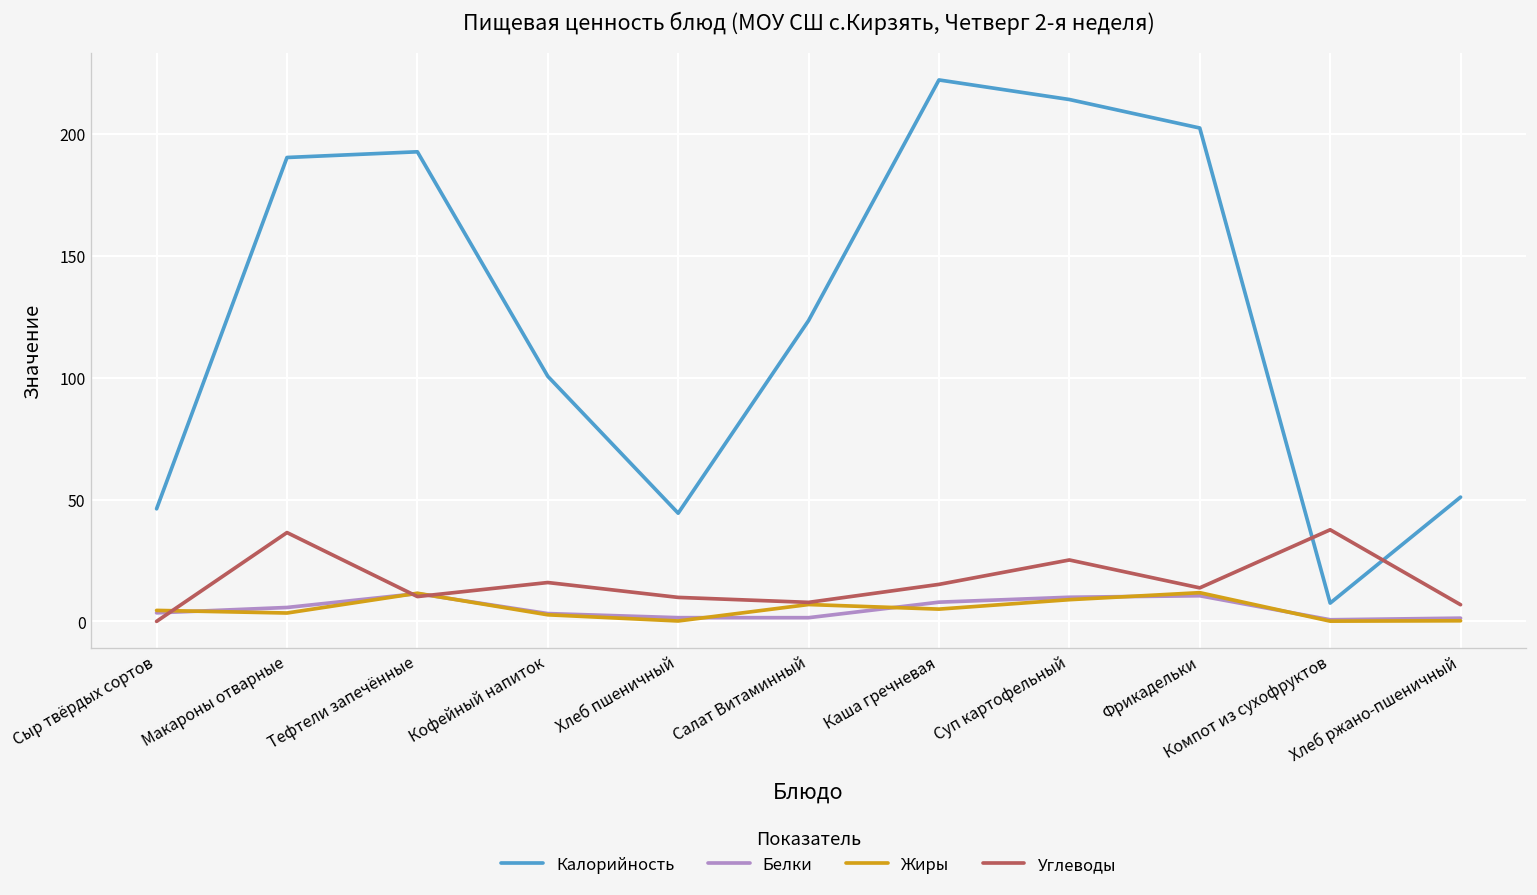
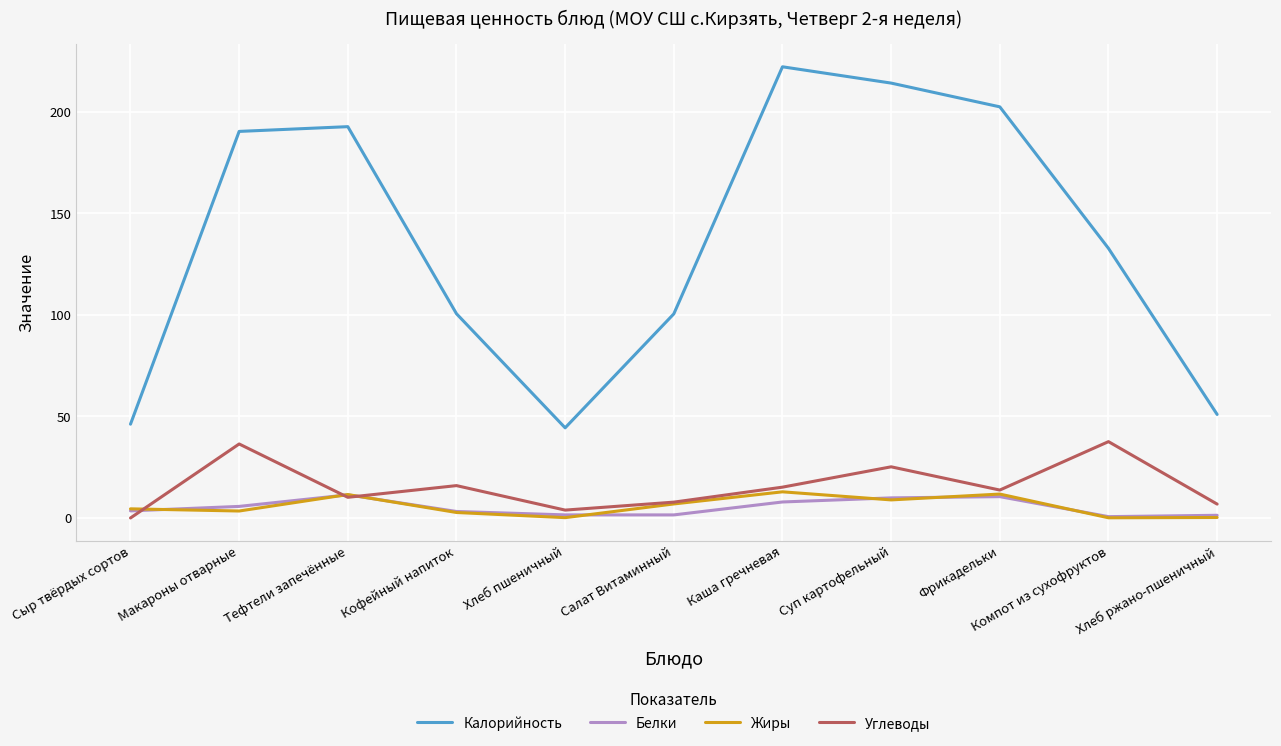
Углеводы, Хлеб пшеничный: 10 -> 4
Калорийность, Салат Витаминный: 123 -> 101
Жиры, Каша гречневая: 5 -> 13
Калорийность, Компот из сухофруктов: 8 -> 133
